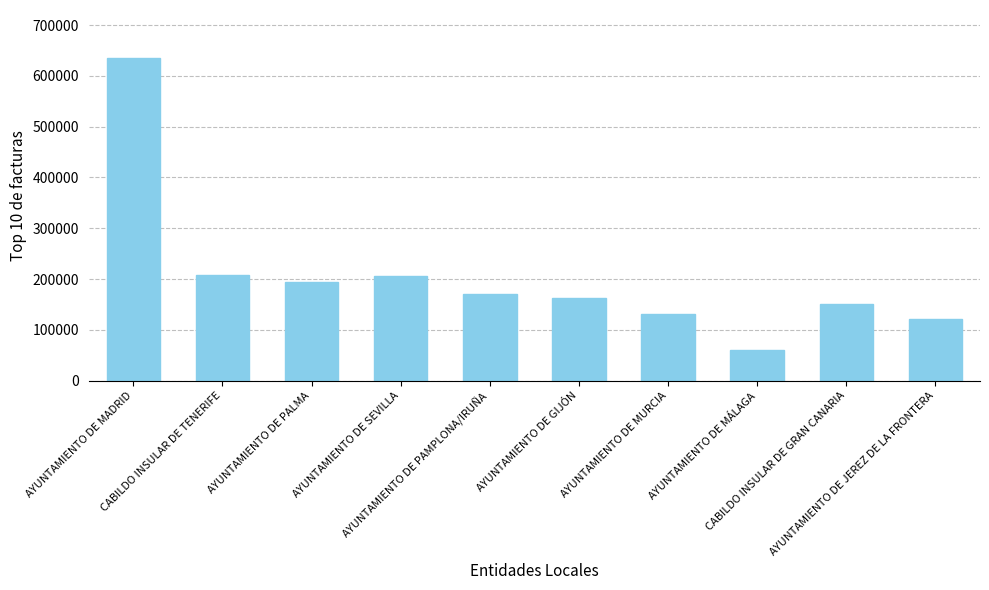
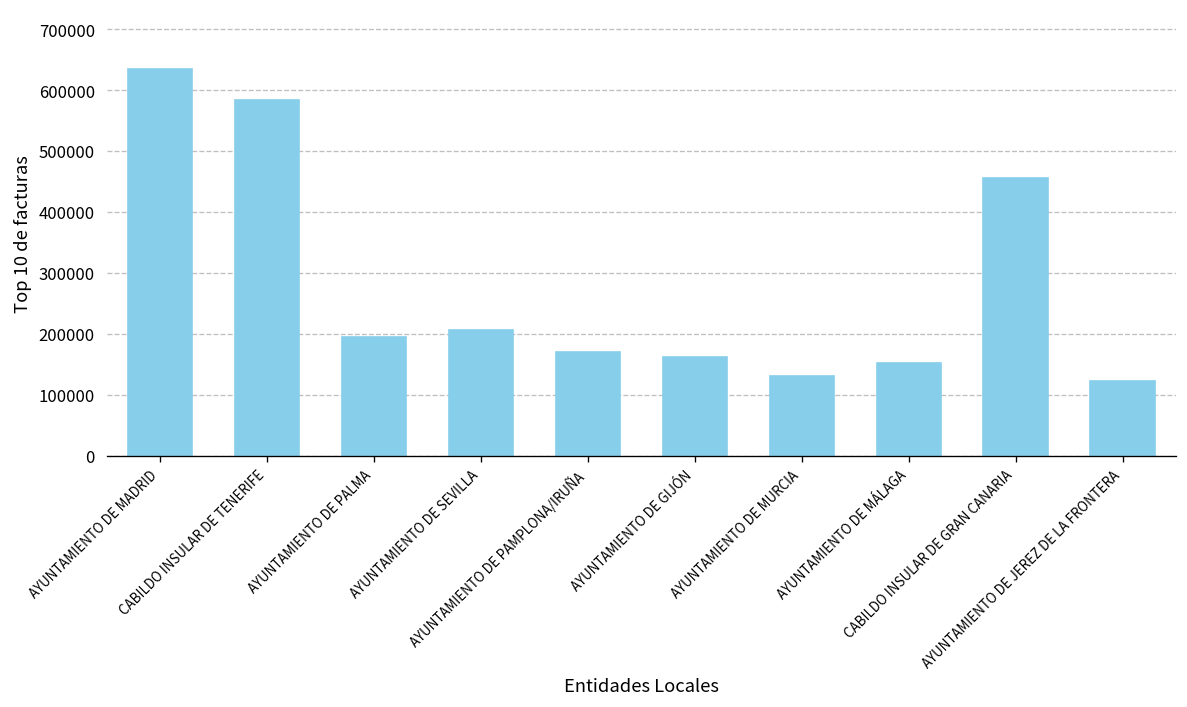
CABILDO INSULAR DE TENERIFE: 210000 -> 580000
AYUNTAMIENTO DE MÁLAGA: 60000 -> 150000
CABILDO INSULAR DE GRAN CANARIA: 150000 -> 460000
